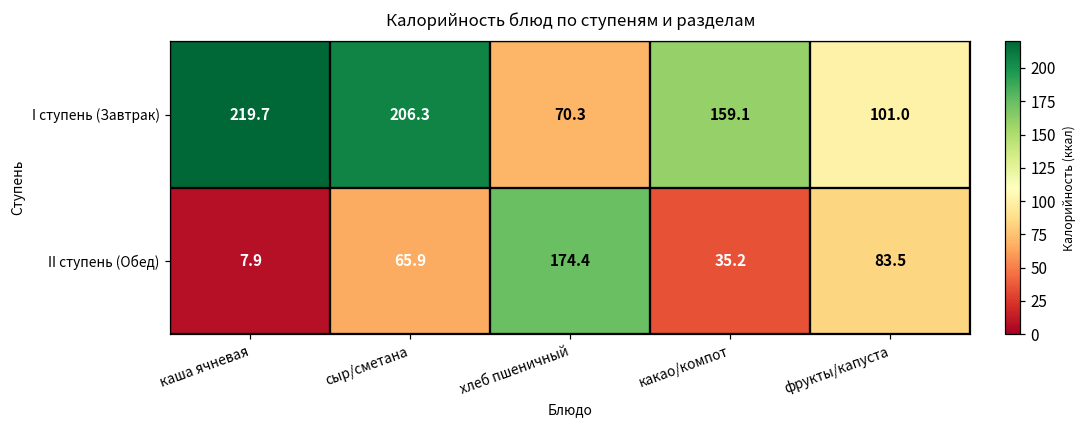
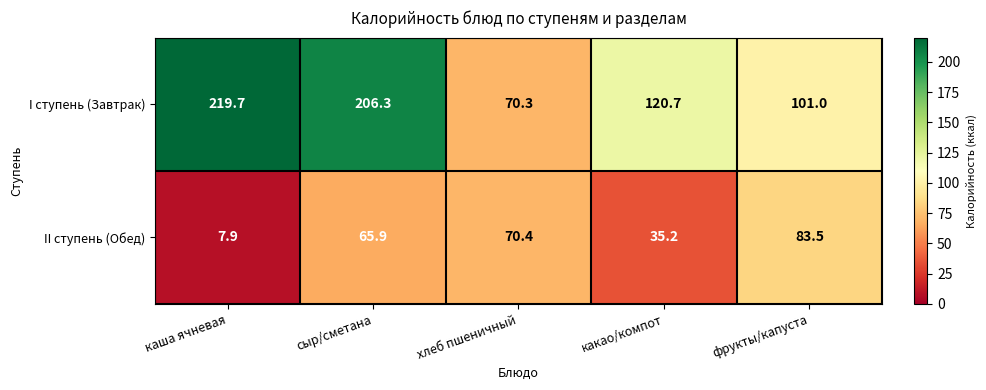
I ступень (Завтрак), какао/компот: 159.1 -> 120.7
II ступень (Обед), хлеб пшеничный: 174.4 -> 70.4
